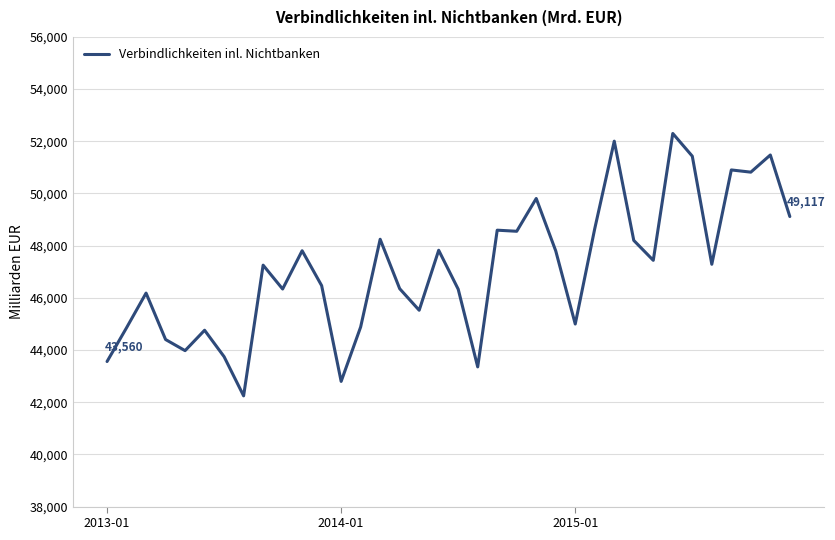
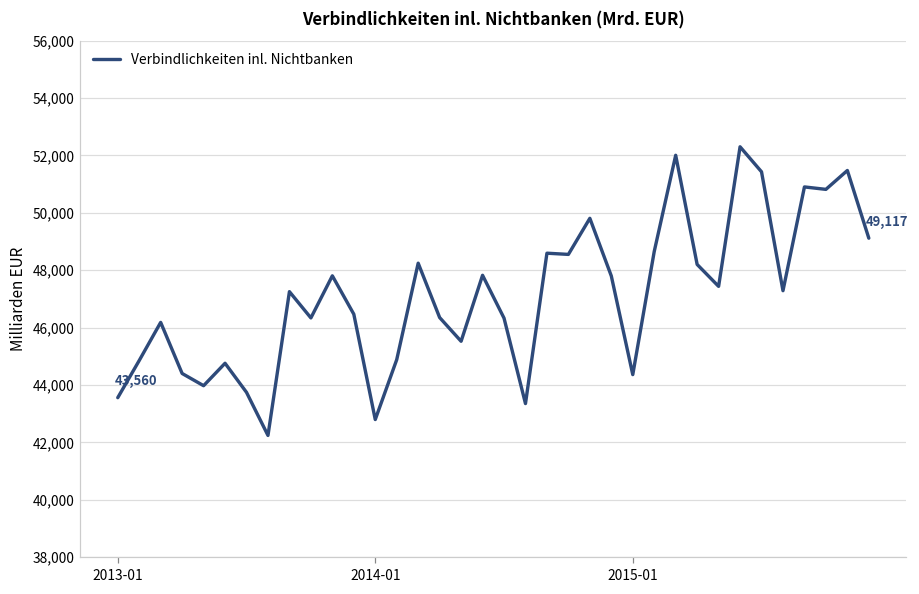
2015-01: 45,000 -> 44,400
